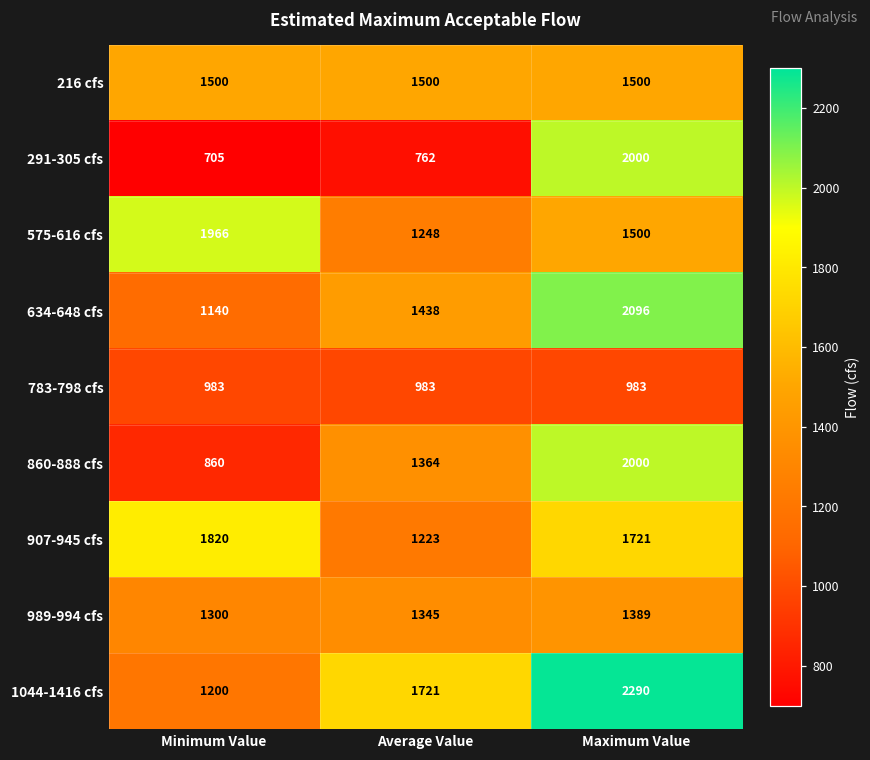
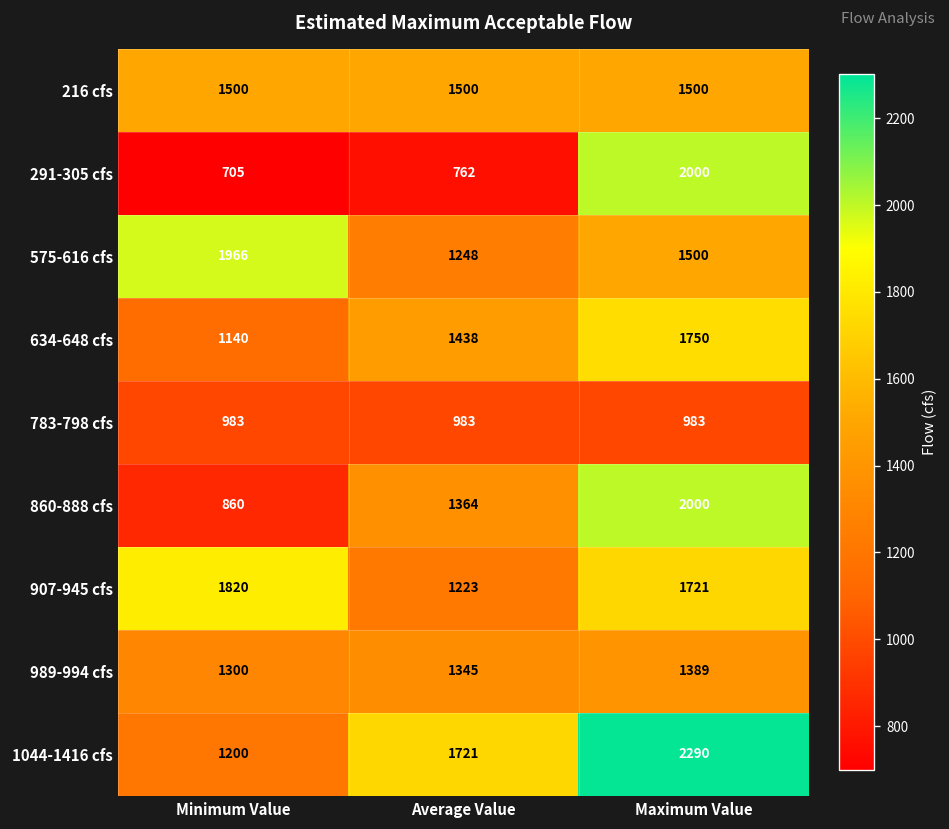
634-648 cfs, Maximum Value: 2096 -> 1750
